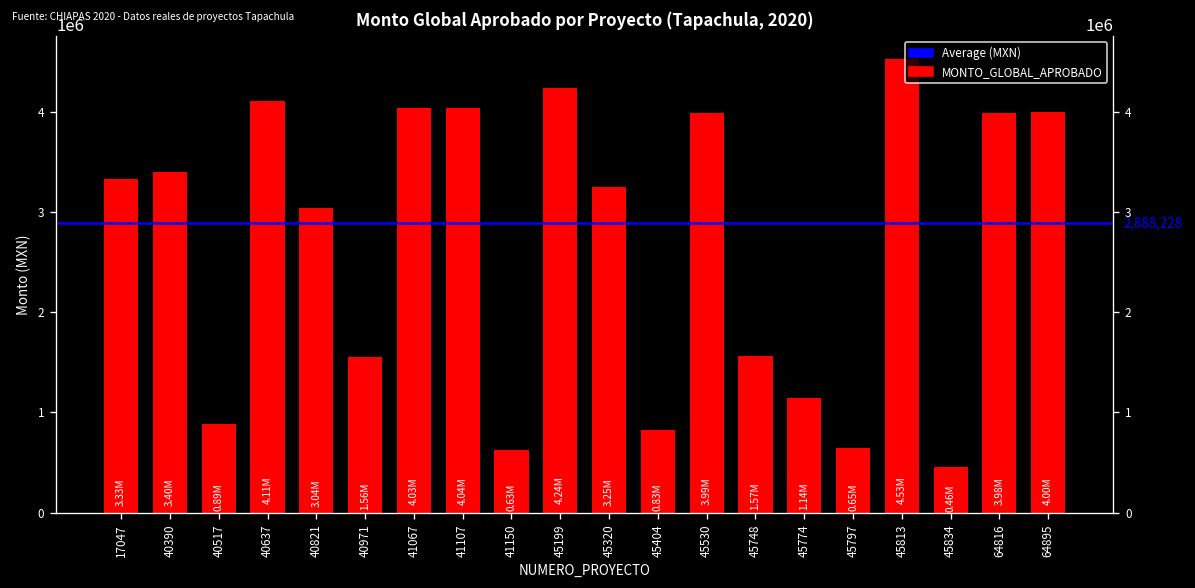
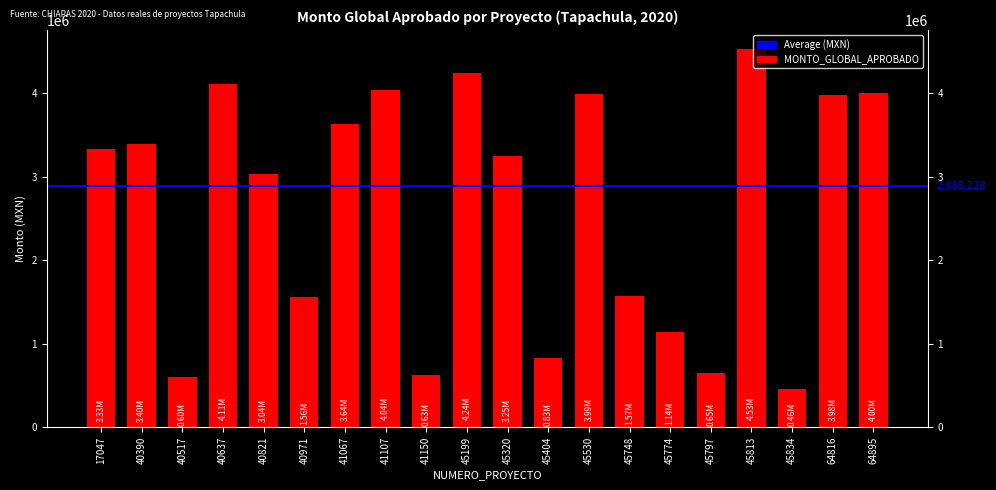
40517: 0.89M -> 0.60M
41067: 4.03M -> 3.64M
